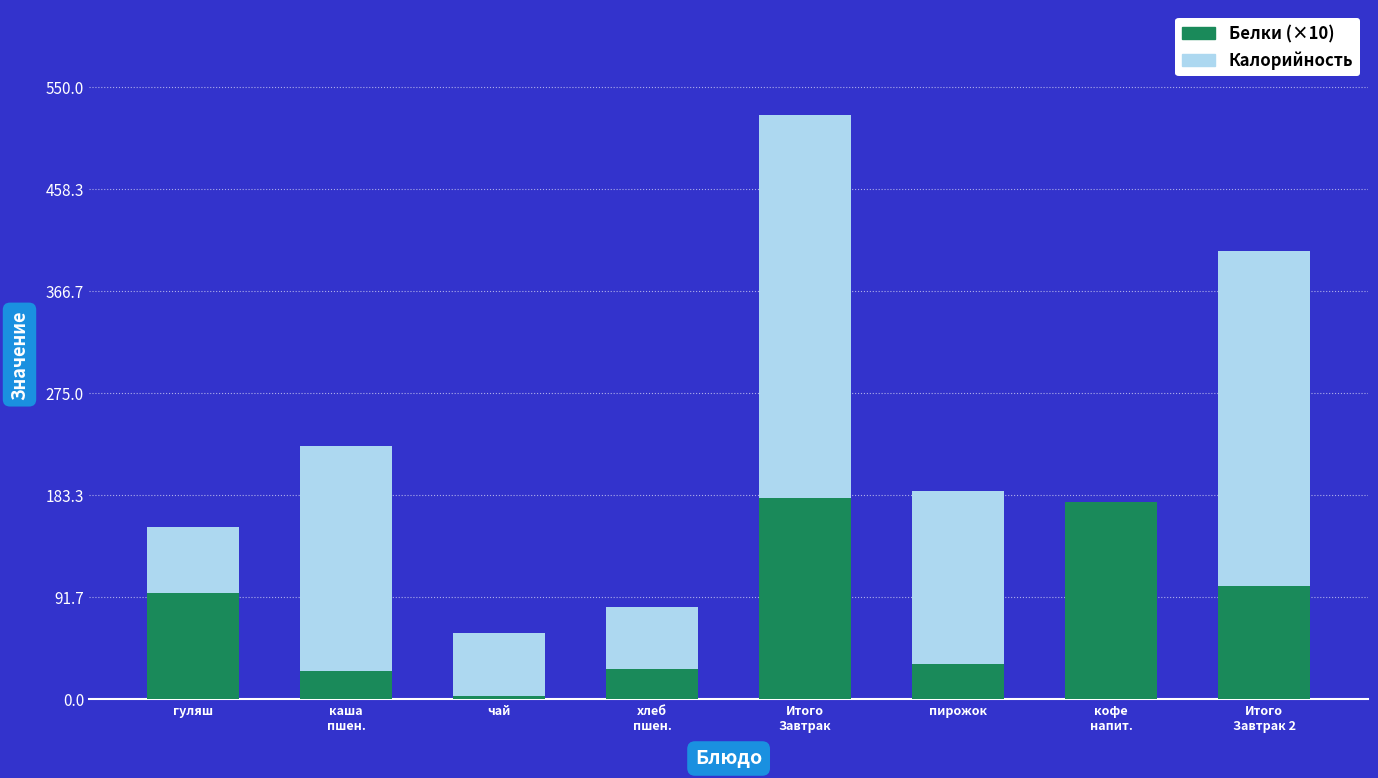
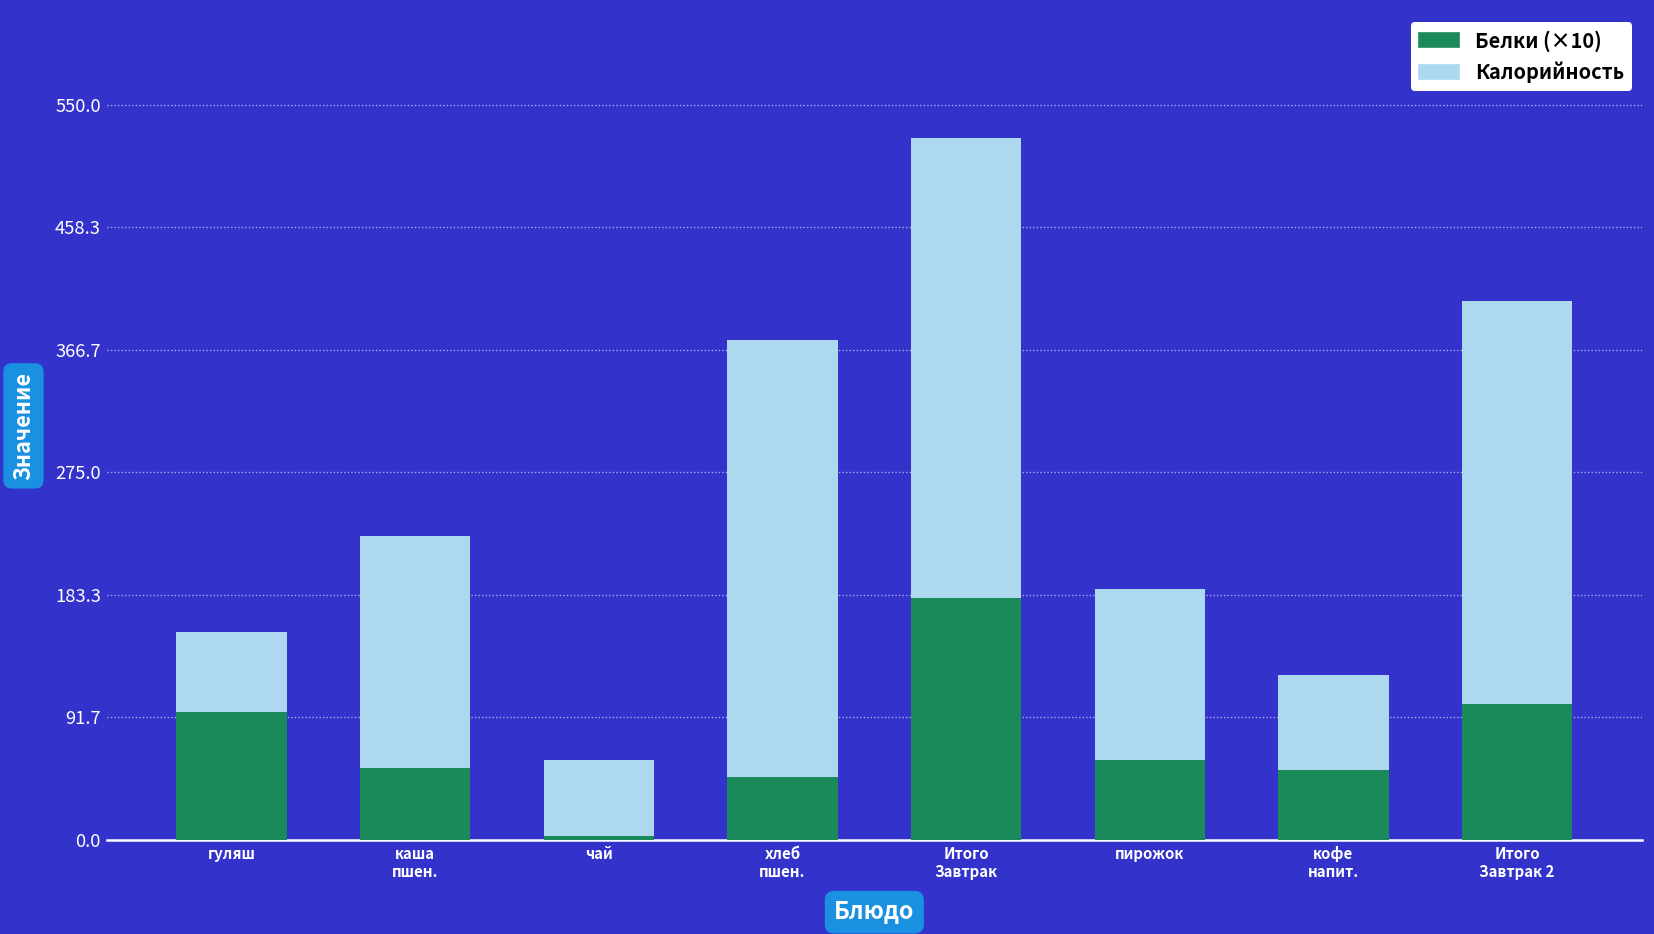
Белки (×10), каша пшен.: 26 -> 54
Калорийность, хлеб пшен.: 83 -> 374
Белки (×10), хлеб пшен.: 28 -> 47
Белки (×10), пирожок: 32 -> 60
Белки (×10), кофе напит.: 177 -> 52
